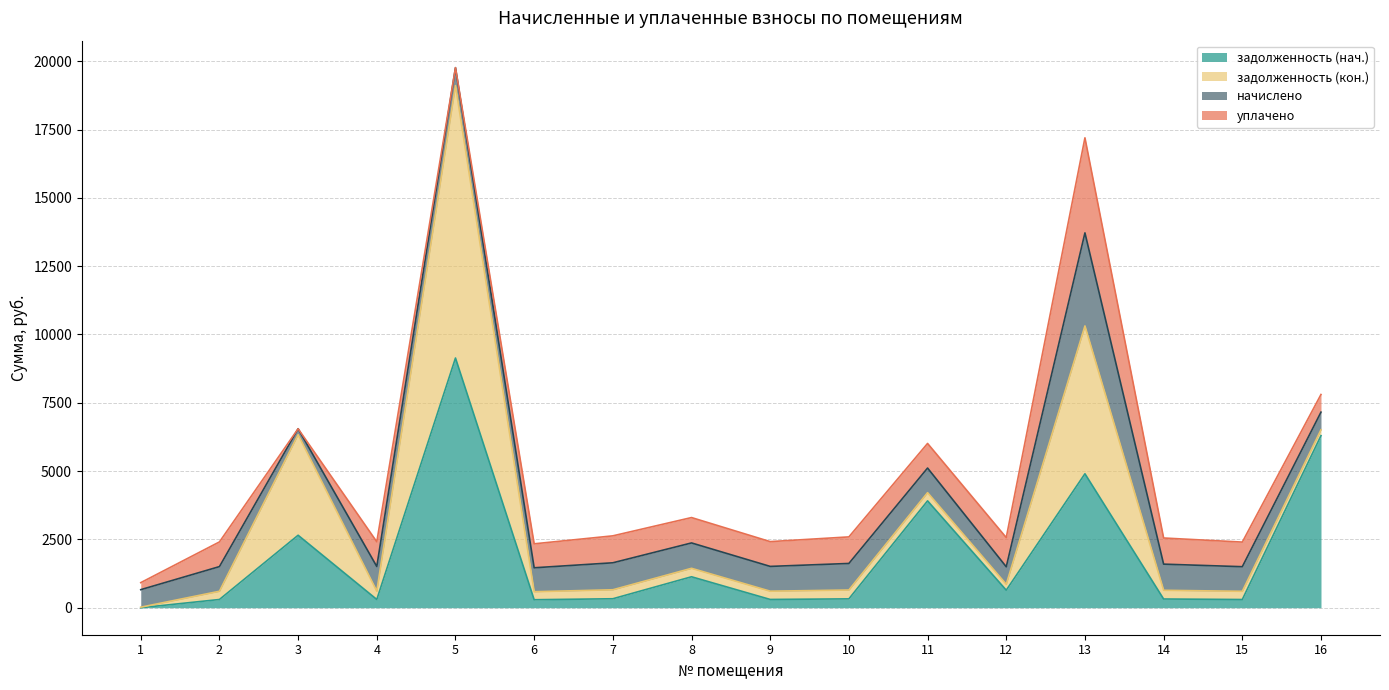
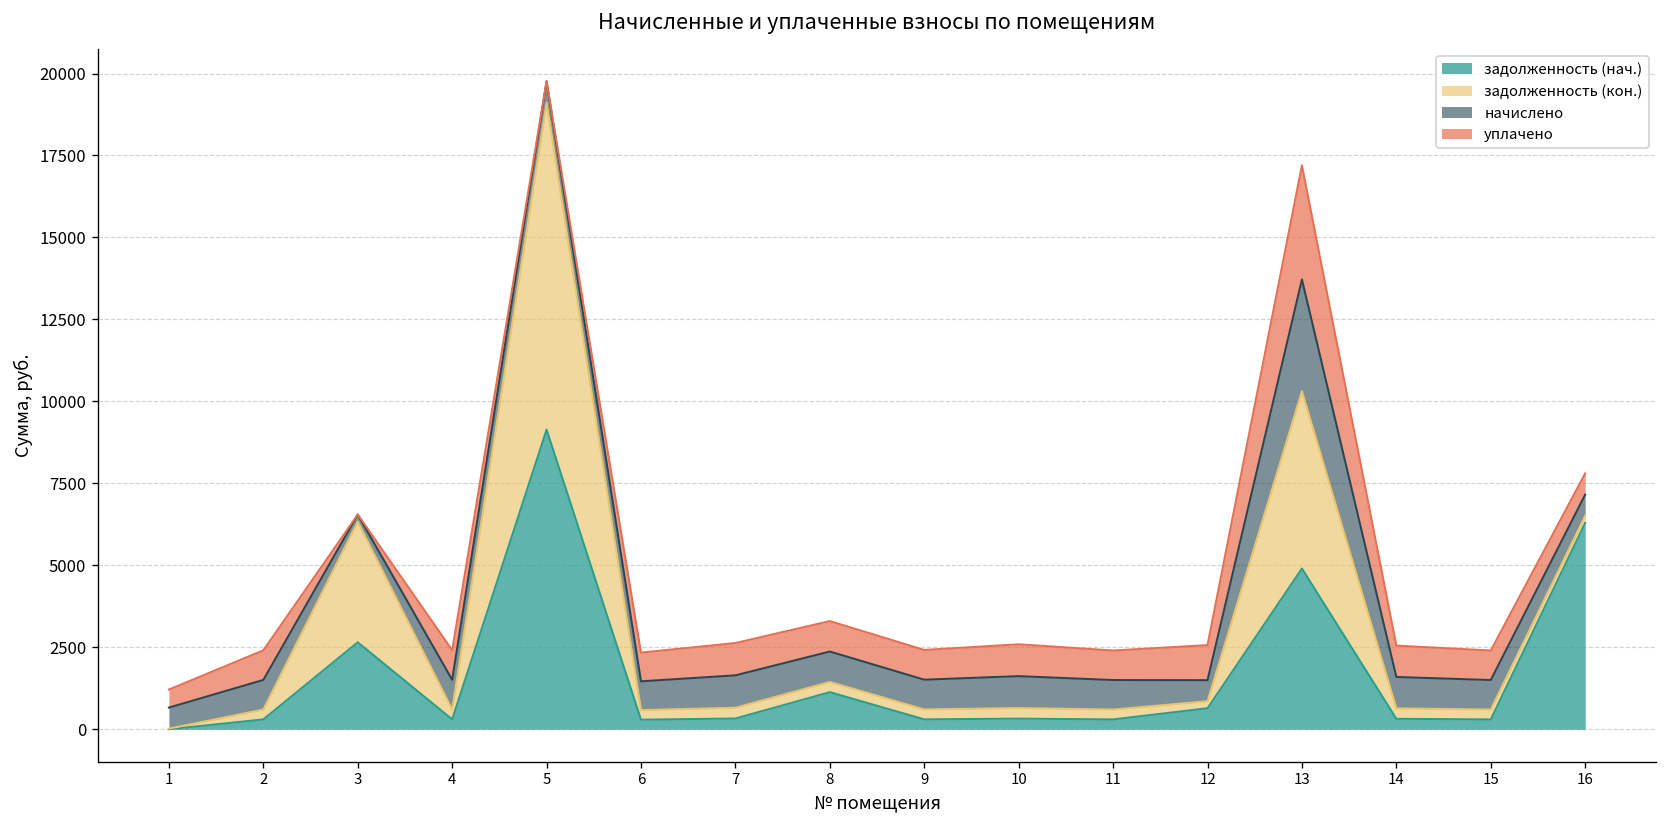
уплачено, 1: 300 -> 600
задолженность (нач.), 11: 3900 -> 300
